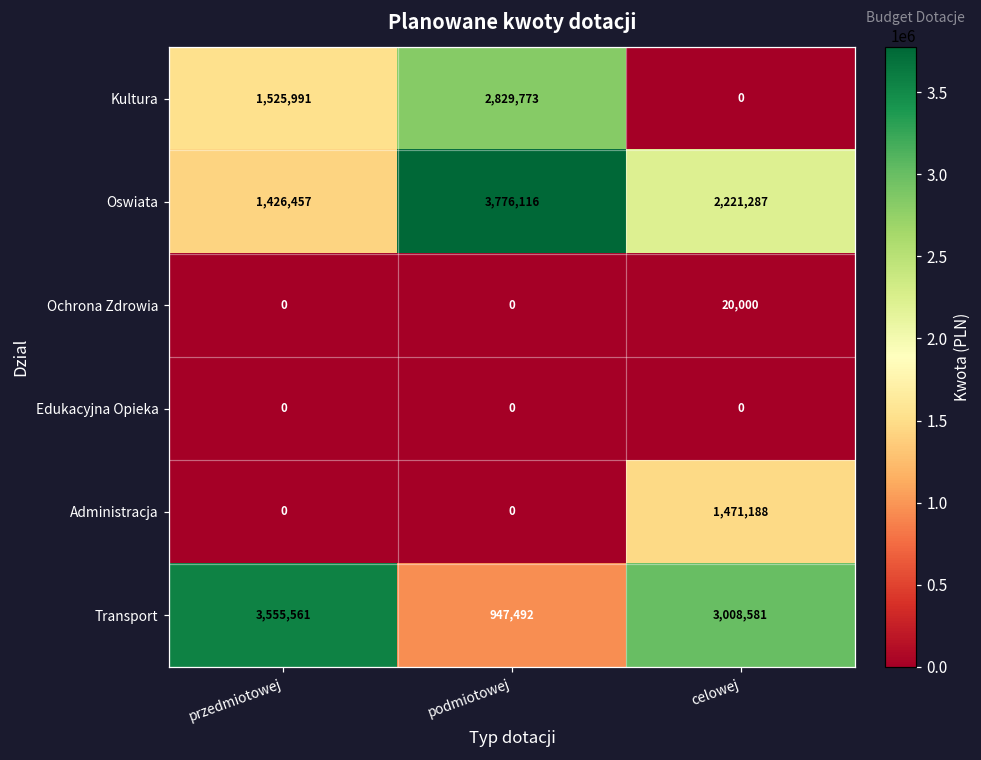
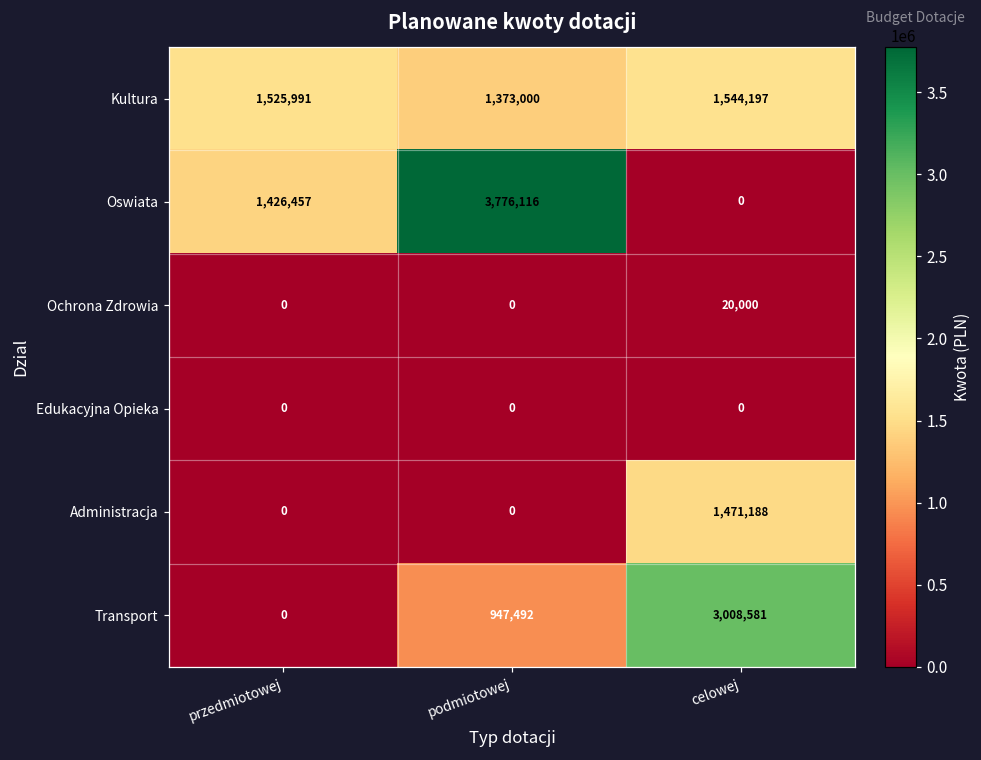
Kultura, podmiotowej: 2,829,773 -> 1,373,000
Kultura, celowej: 0 -> 1,544,197
Oswiata, celowej: 2,221,287 -> 0
Transport, przedmiotowej: 3,555,561 -> 0
